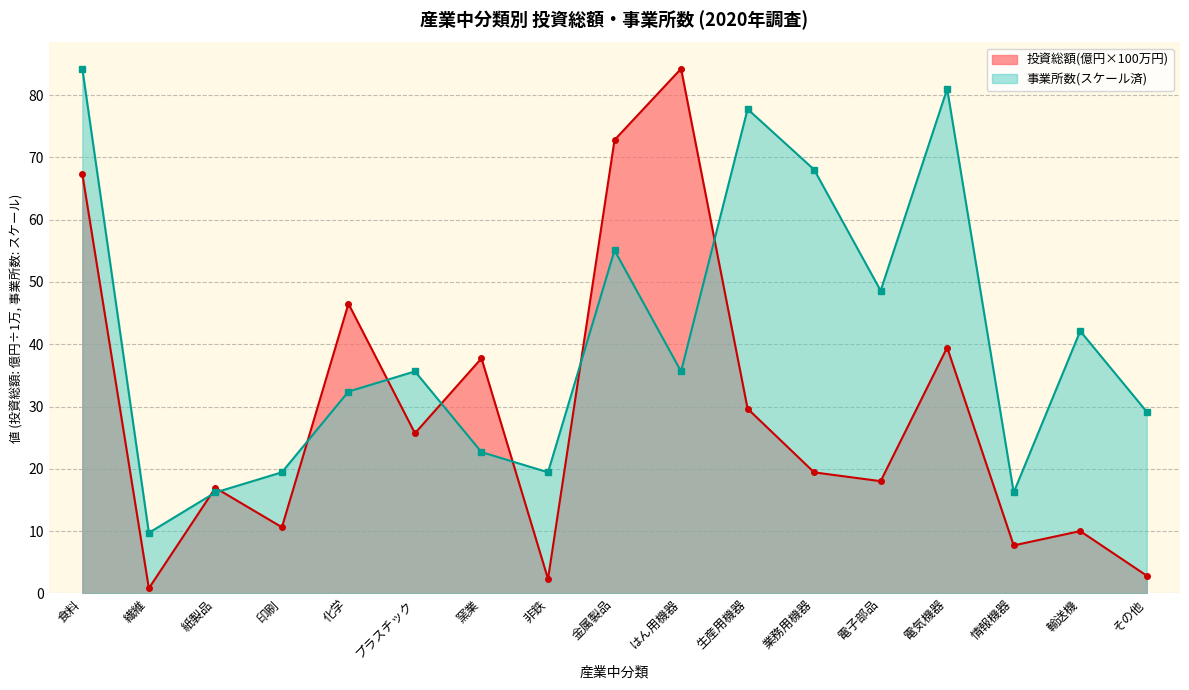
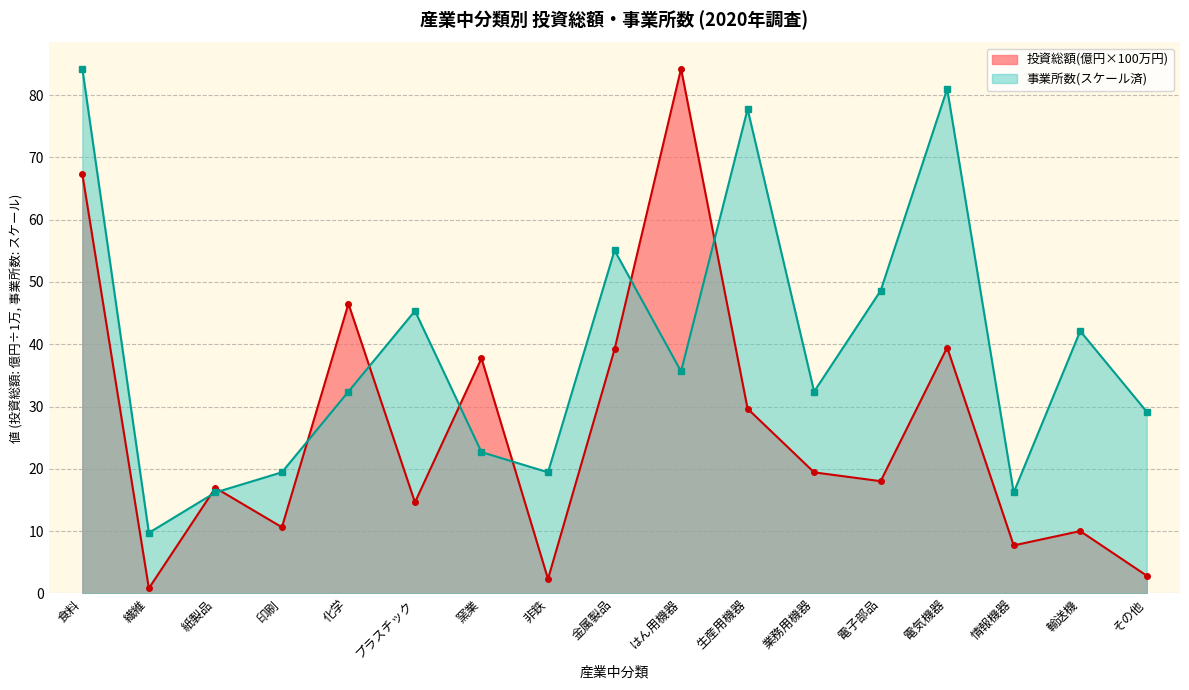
投資総額(億円×100万円), プラスチック: 26 -> 15
事業所数(スケール済), プラスチック: 36 -> 45
投資総額(億円×100万円), 金属製品: 73 -> 39
事業所数(スケール済), 業務用機器: 68 -> 32
